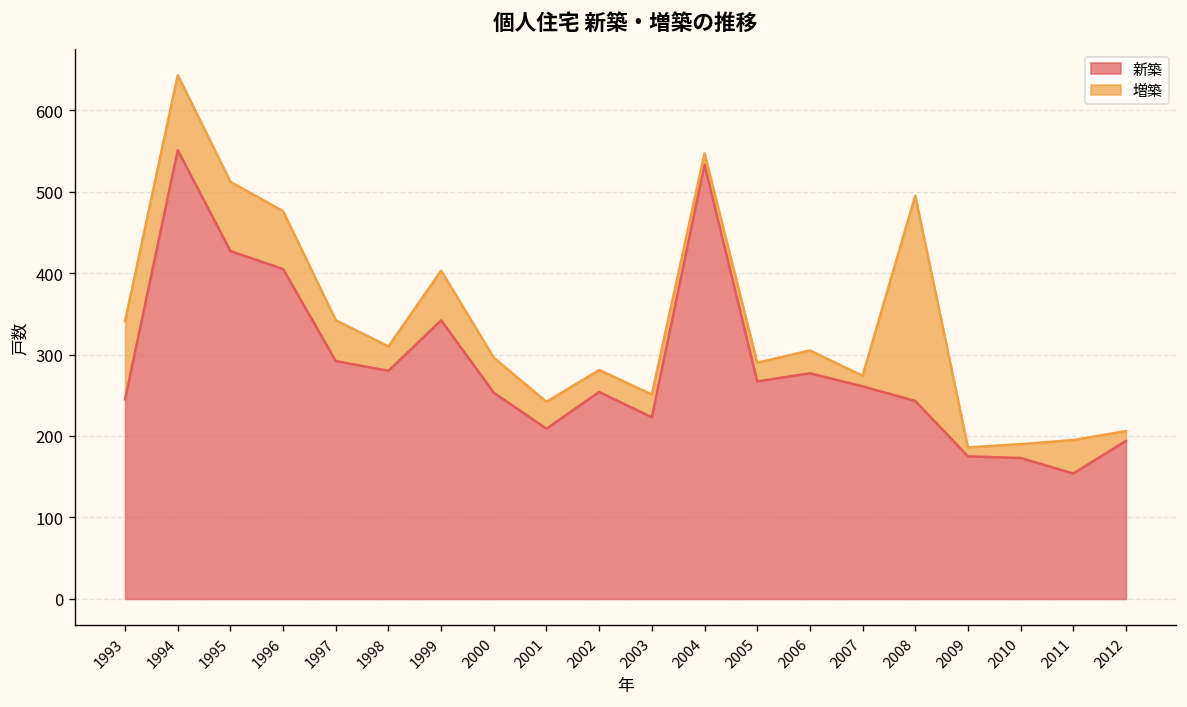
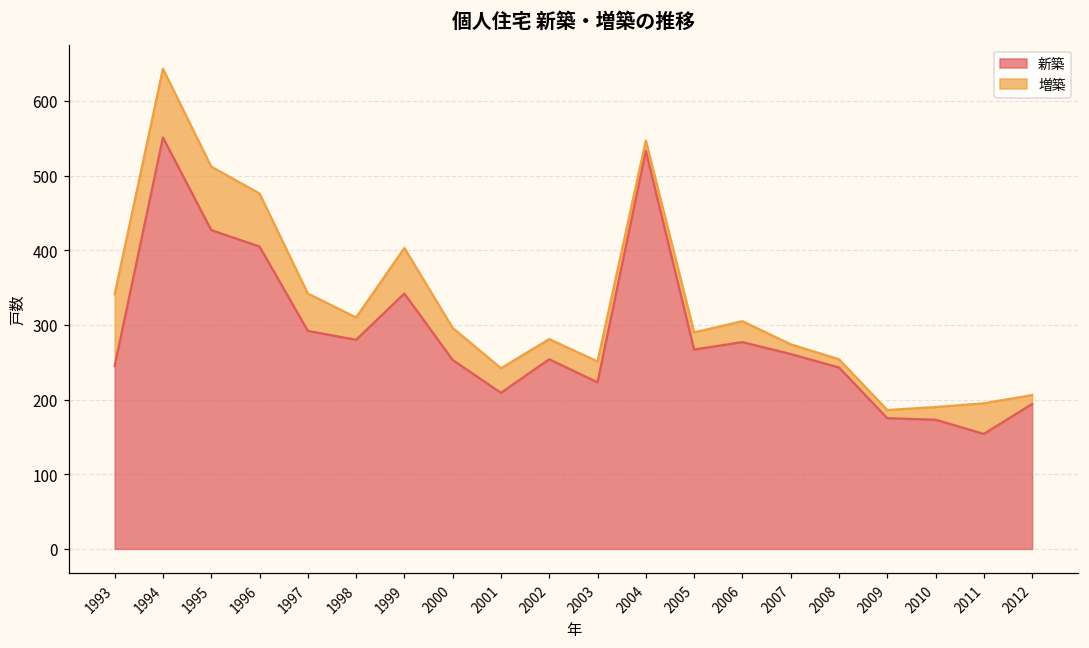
増築, 2008: 250 -> 10
